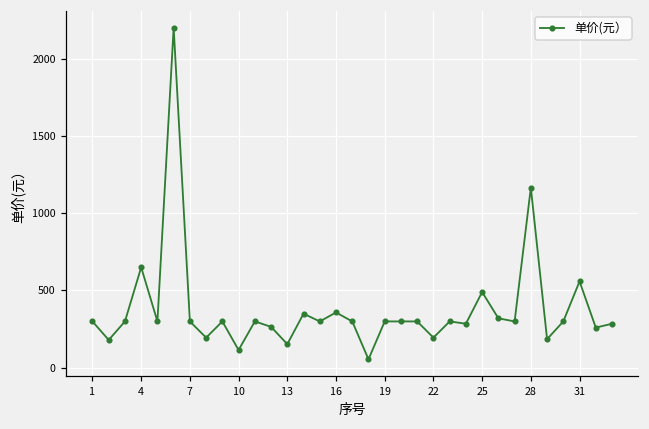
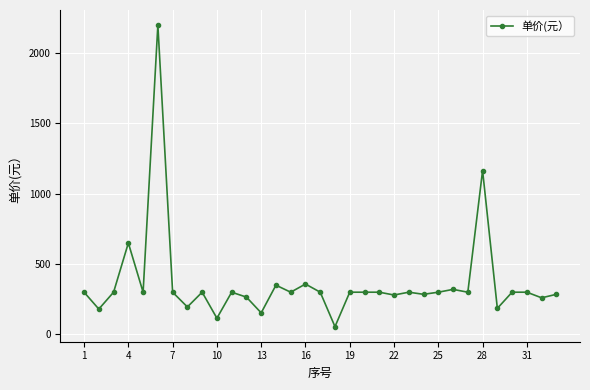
22: 200 -> 280
25: 490 -> 300
31: 560 -> 300
